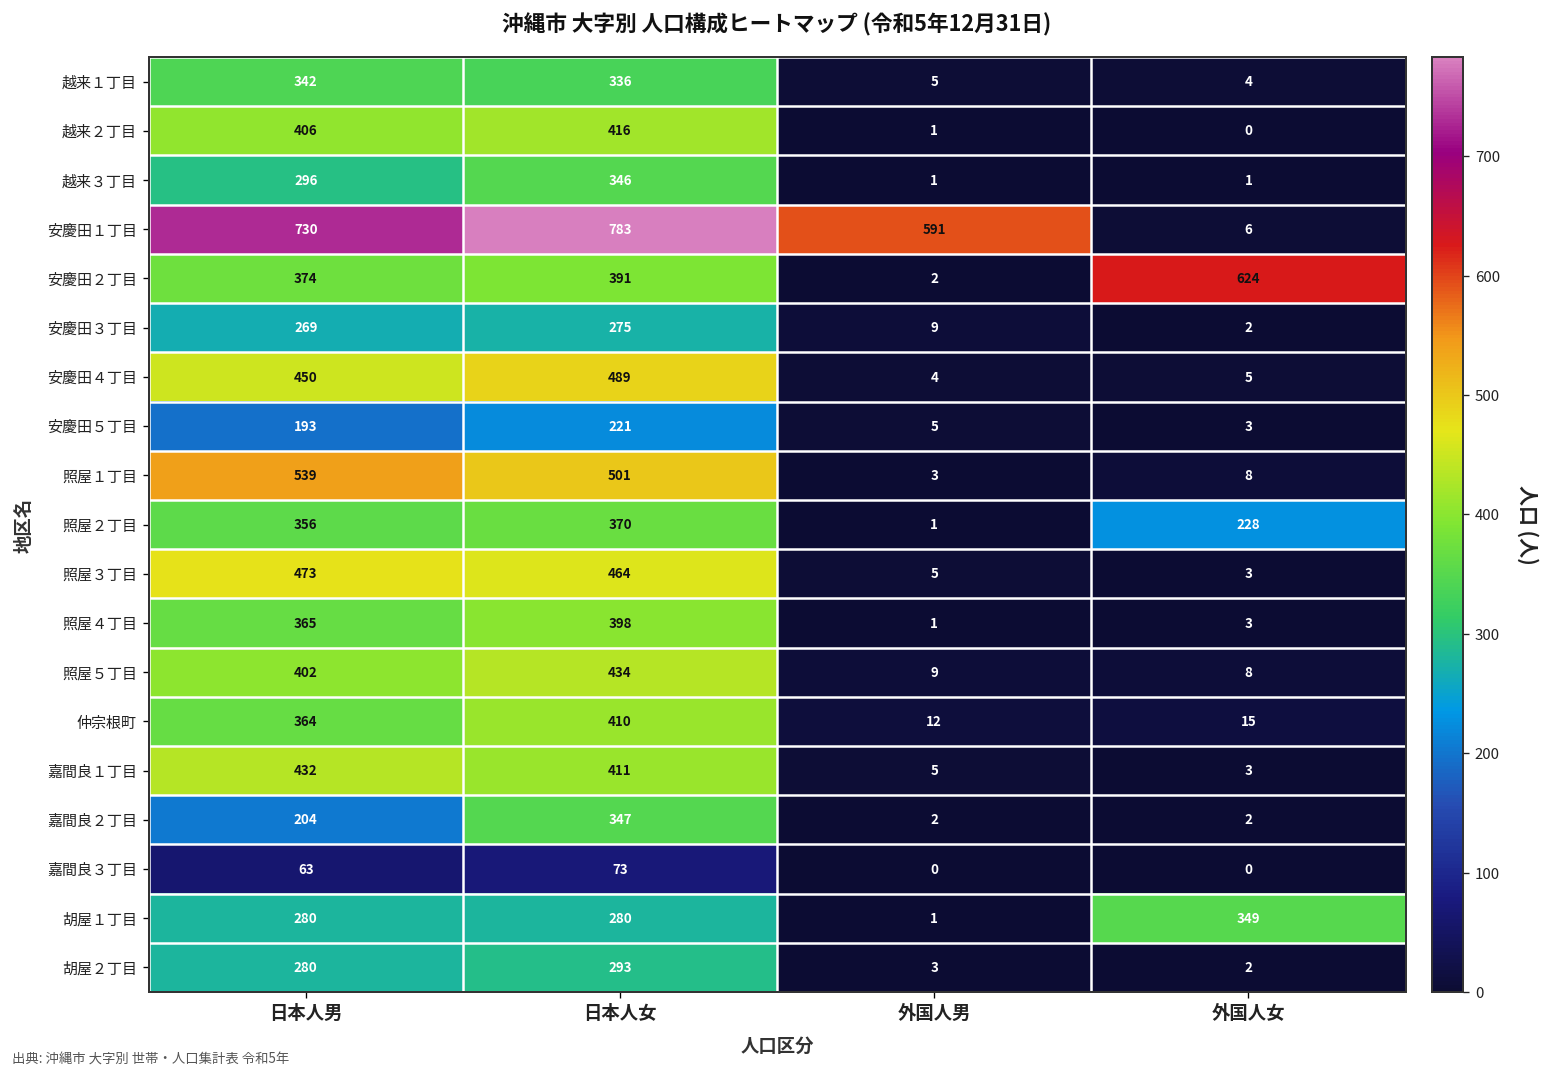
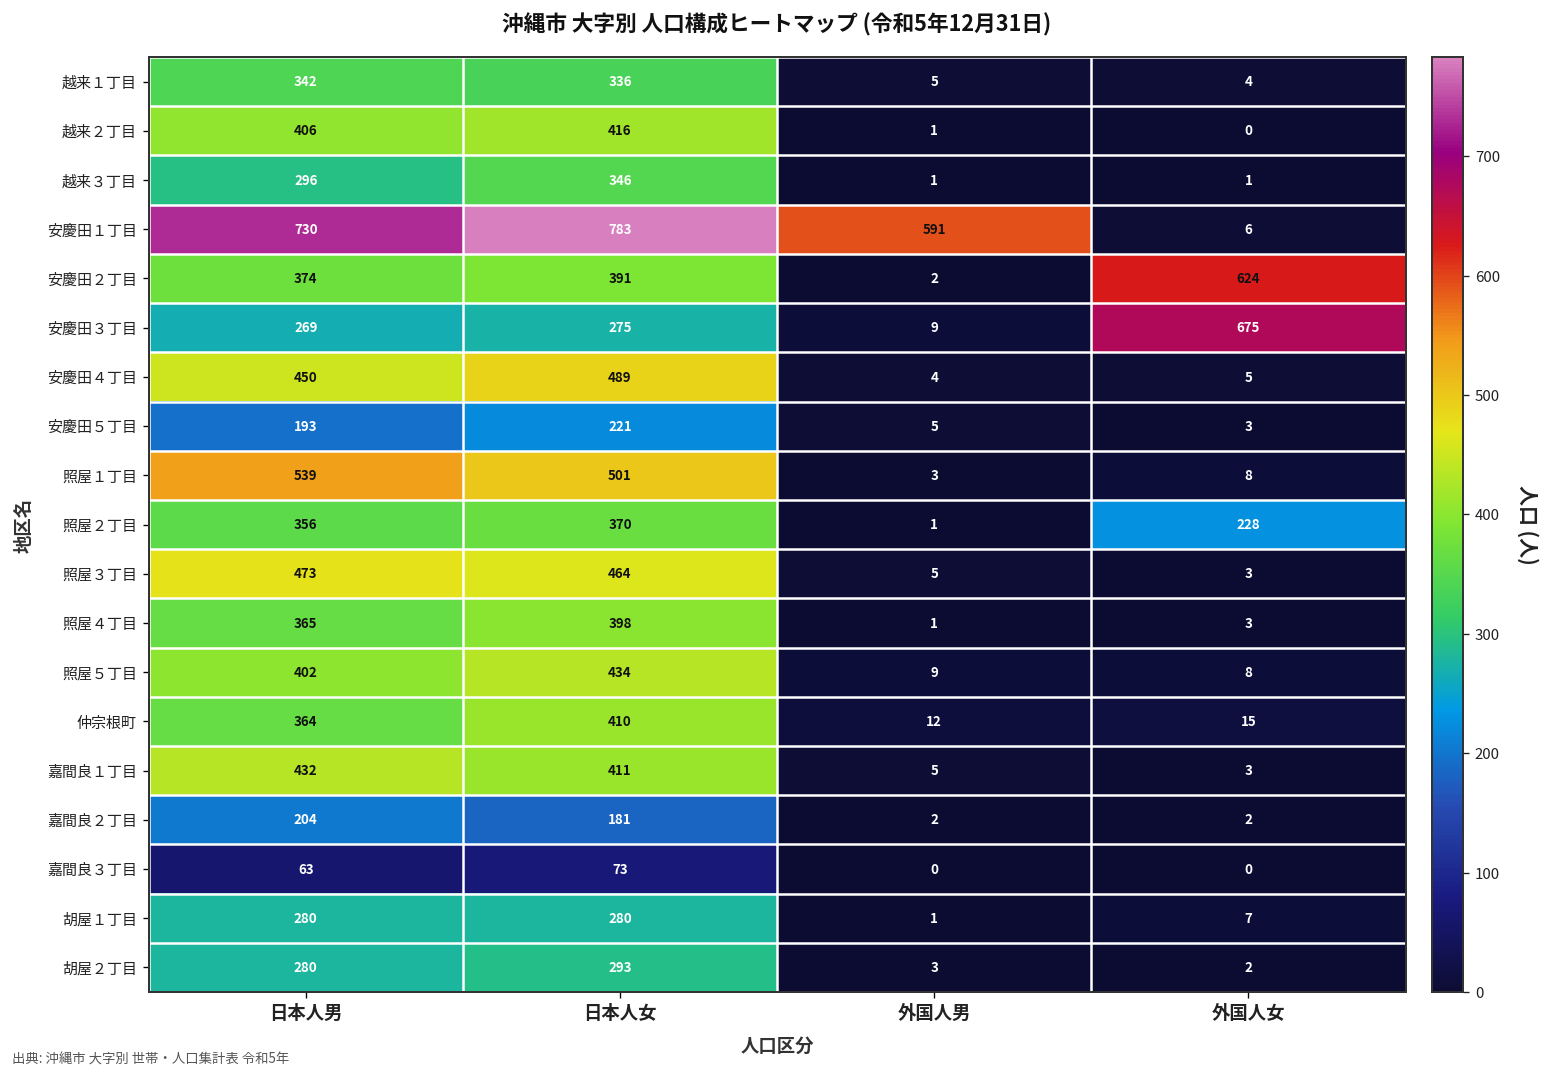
安慶田３丁目, 外国人女: 2 -> 675
嘉間良２丁目, 日本人女: 347 -> 181
胡屋１丁目, 外国人女: 349 -> 7
